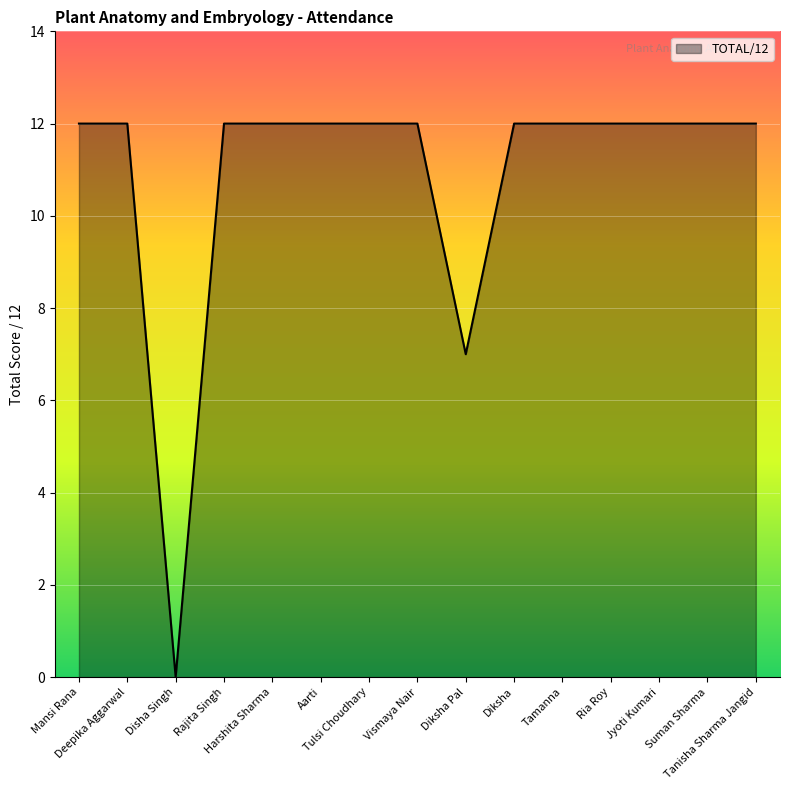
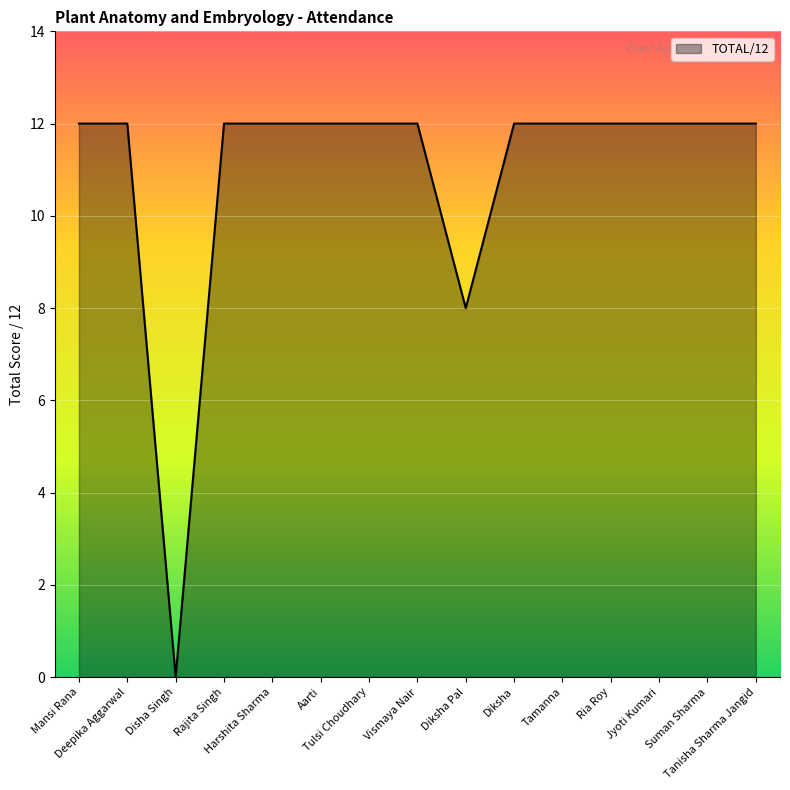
Diksha Pal: 7 -> 8
